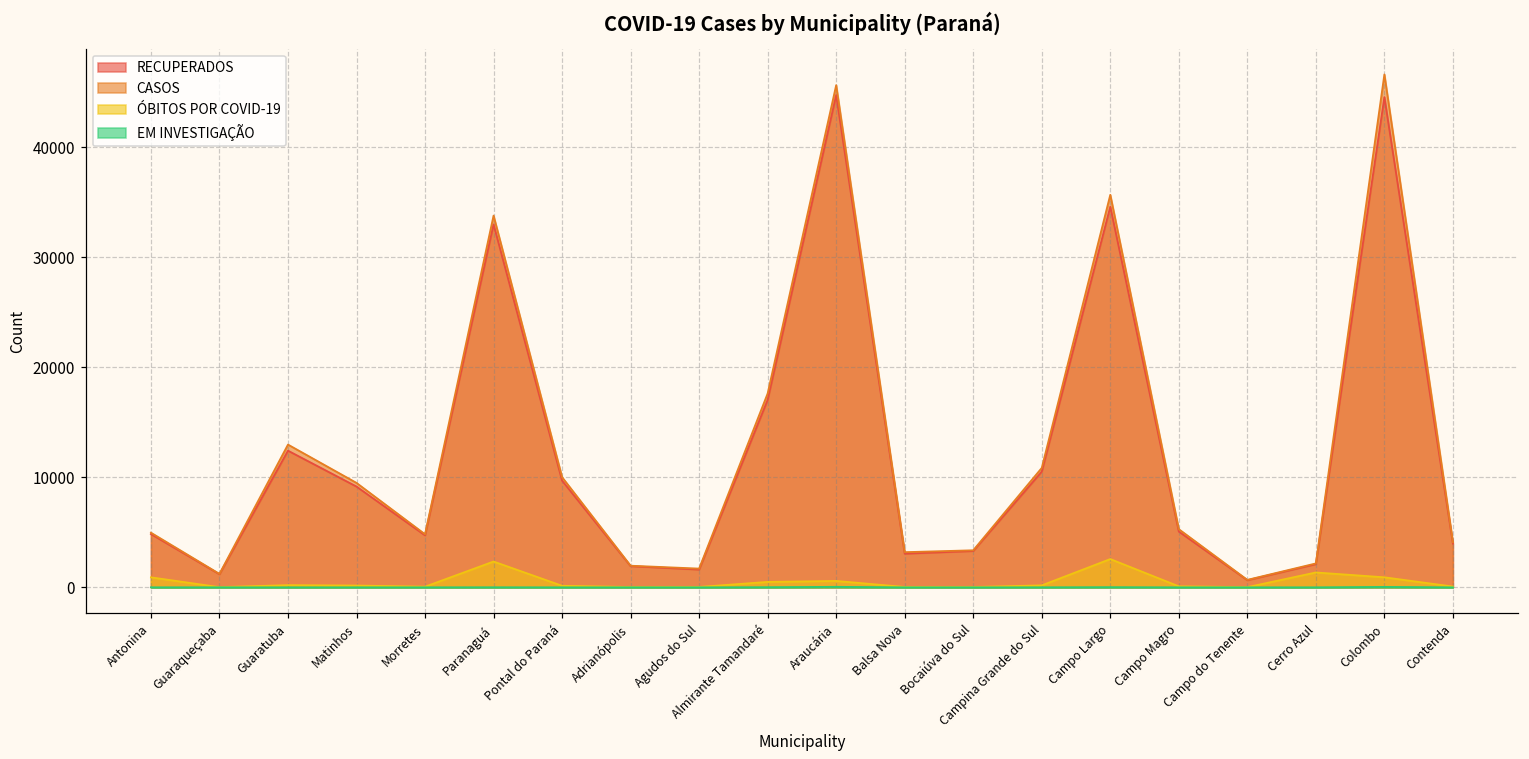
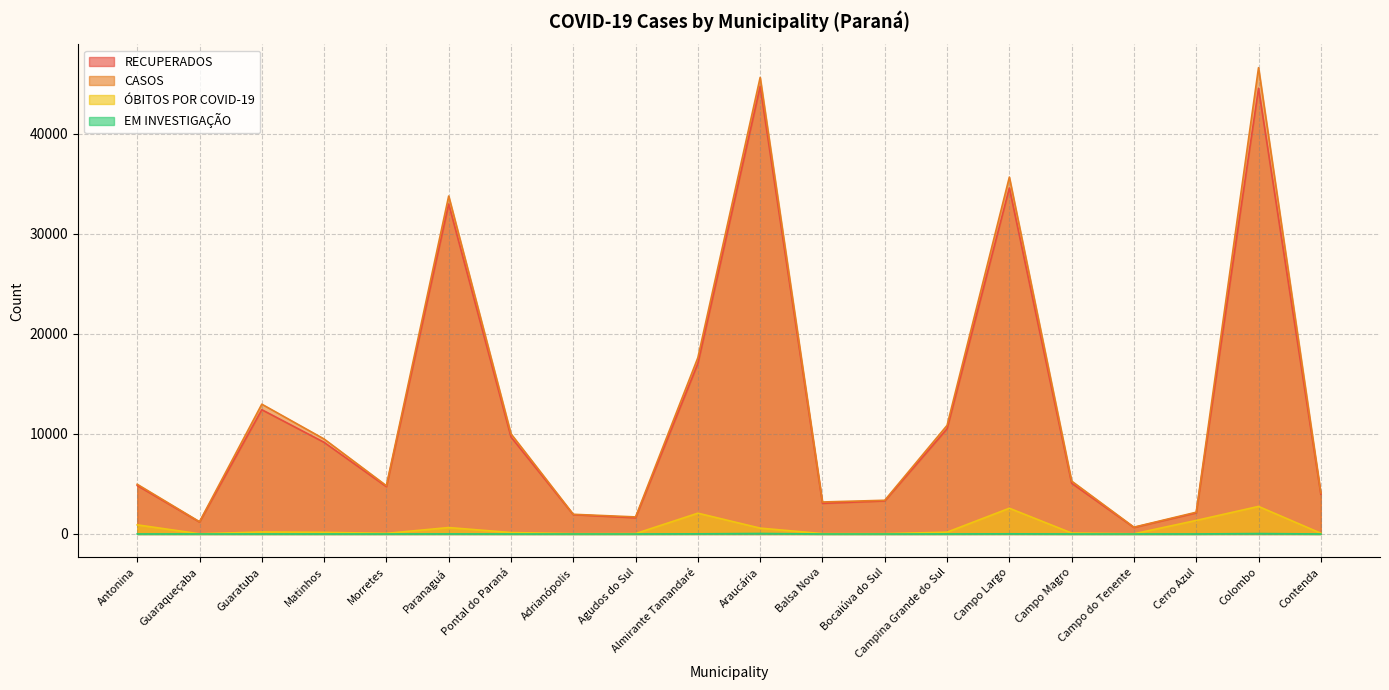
ÓBITOS POR COVID-19, Paranaguá: 2400 -> 600
ÓBITOS POR COVID-19, Almirante Tamandaré: 500 -> 2100
ÓBITOS POR COVID-19, Colombo: 900 -> 2800
